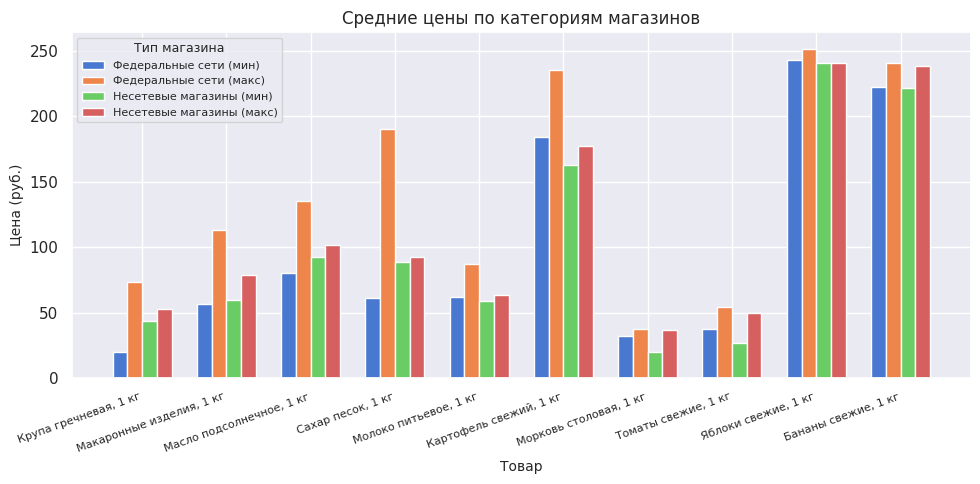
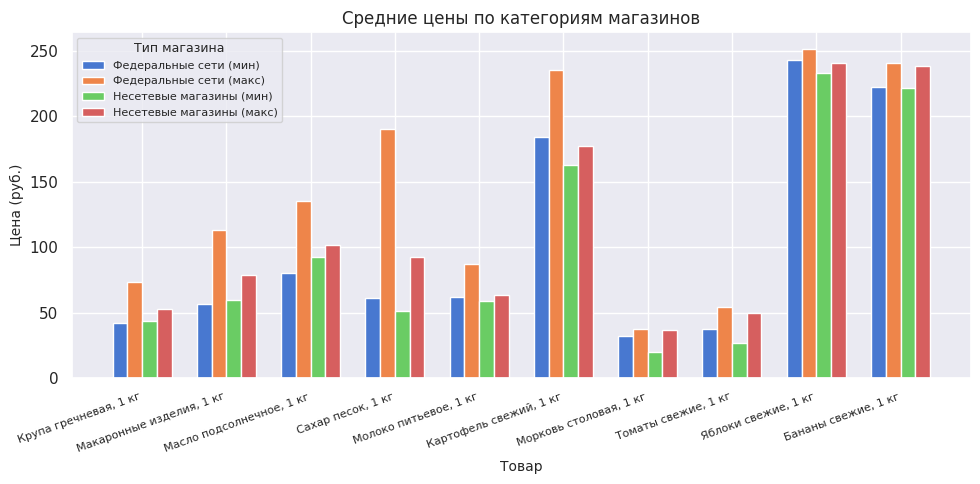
Федеральные сети (мин), Крупа гречневая, 1 кг: 20 -> 42
Несетевые магазины (мин), Сахар песок, 1 кг: 89 -> 51
Несетевые магазины (мин), Яблоки свежие, 1 кг: 241 -> 233
